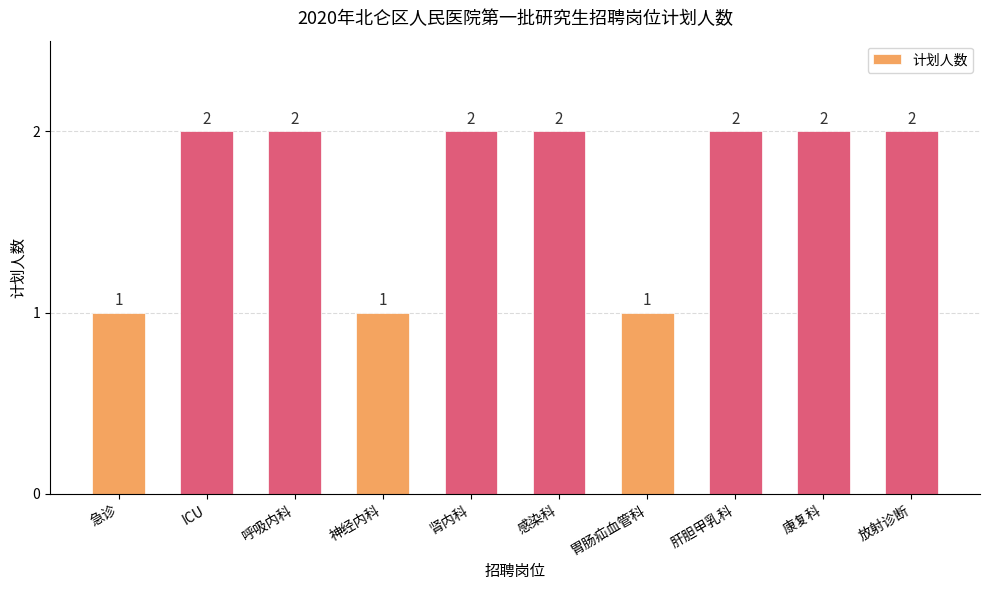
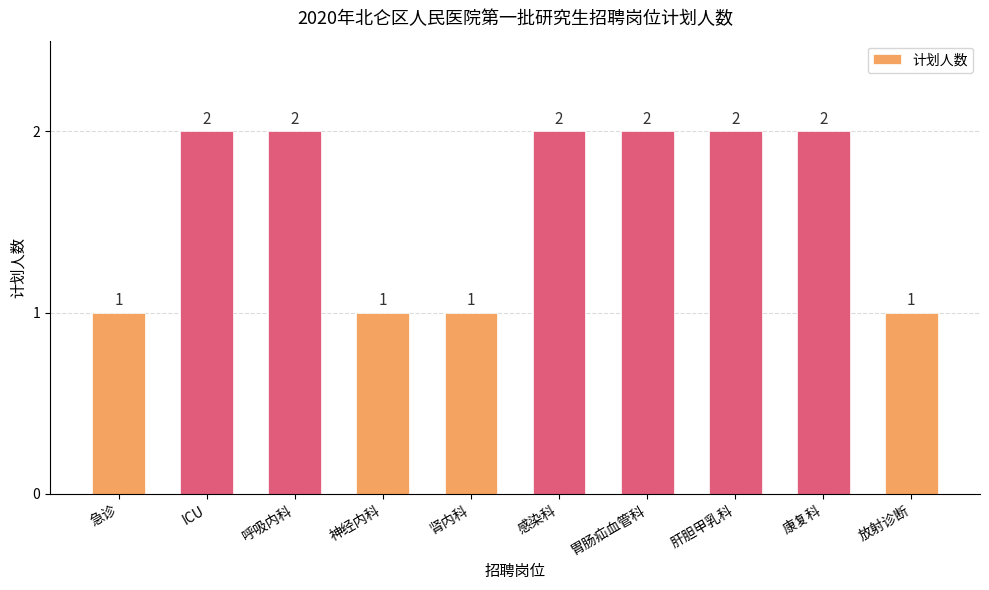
肾内科: 2 -> 1
胃肠疝血管科: 1 -> 2
放射诊断: 2 -> 1
